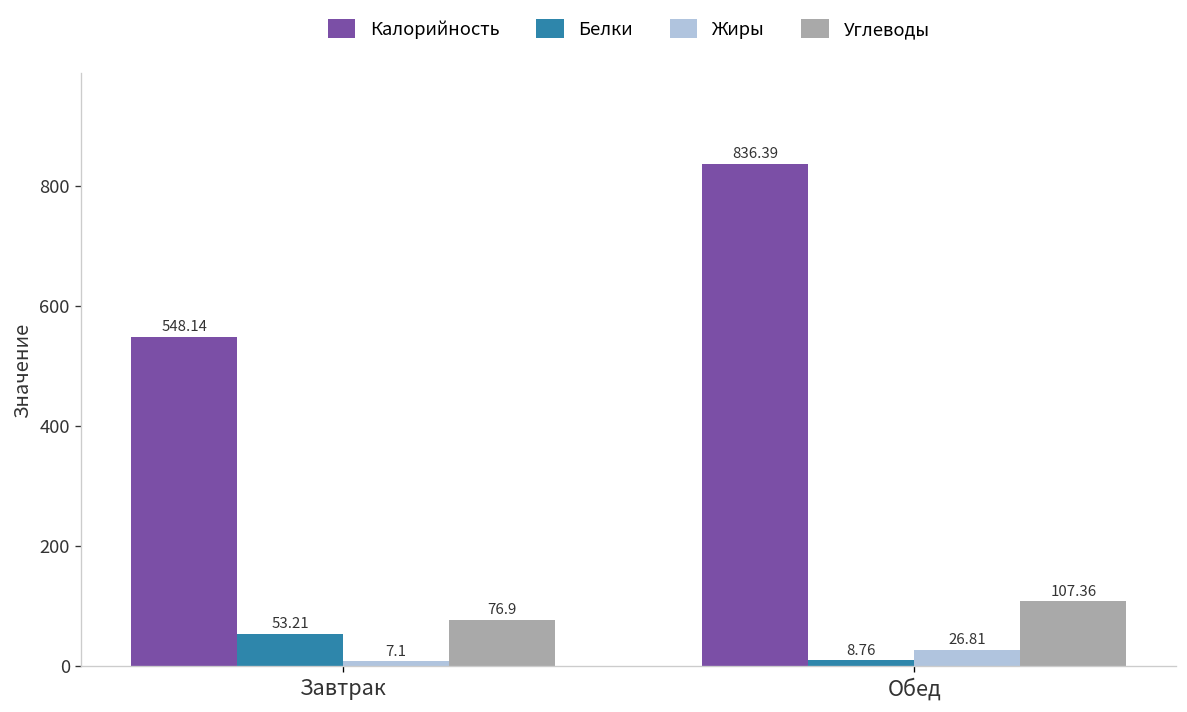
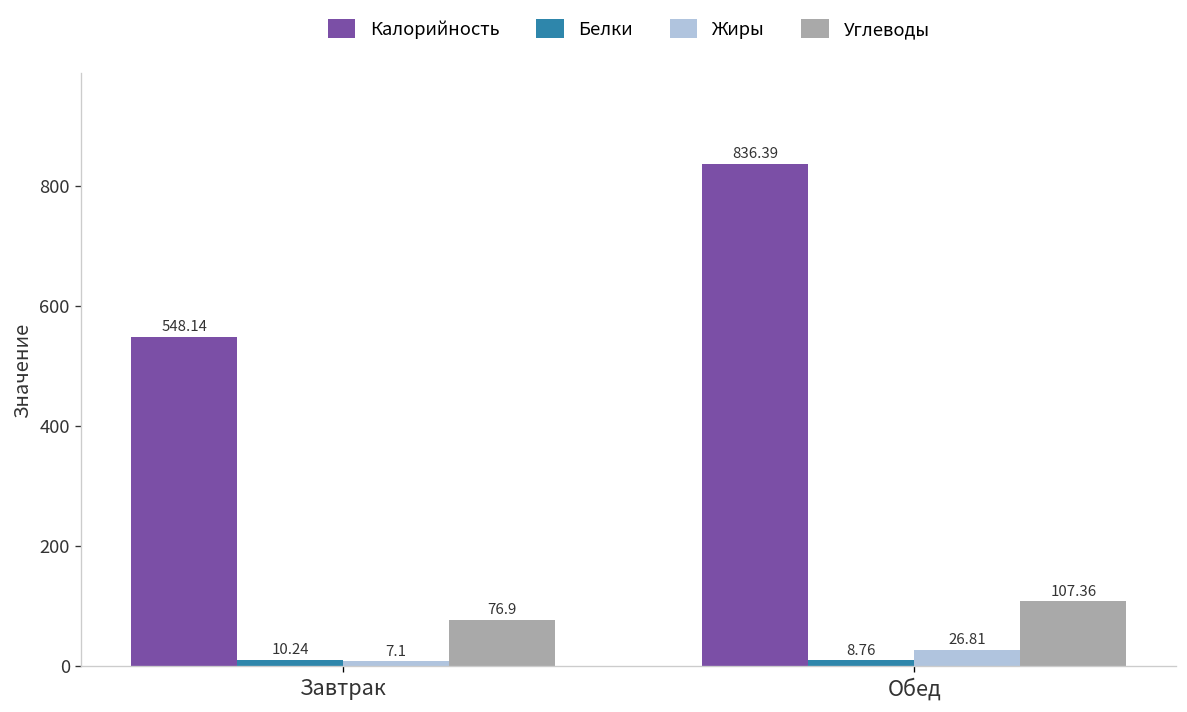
Белки, Завтрак: 53.21 -> 10.24
